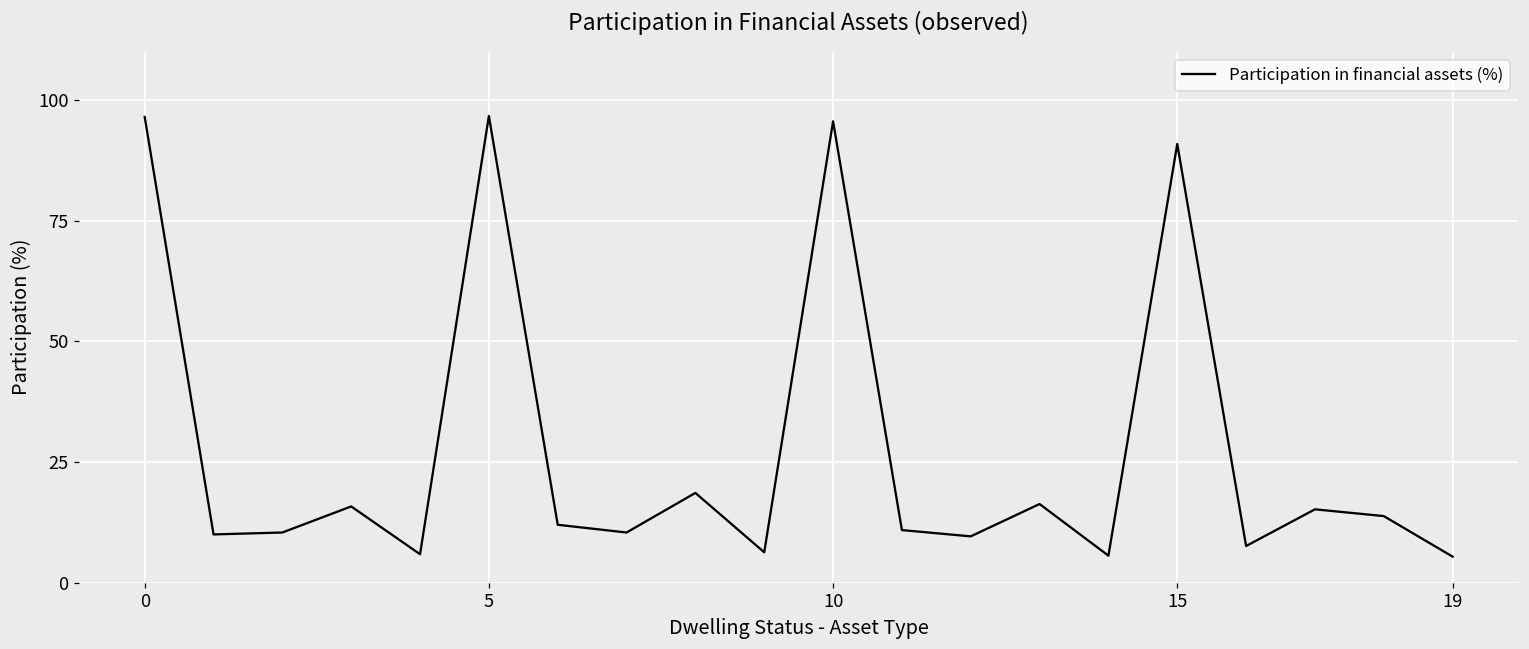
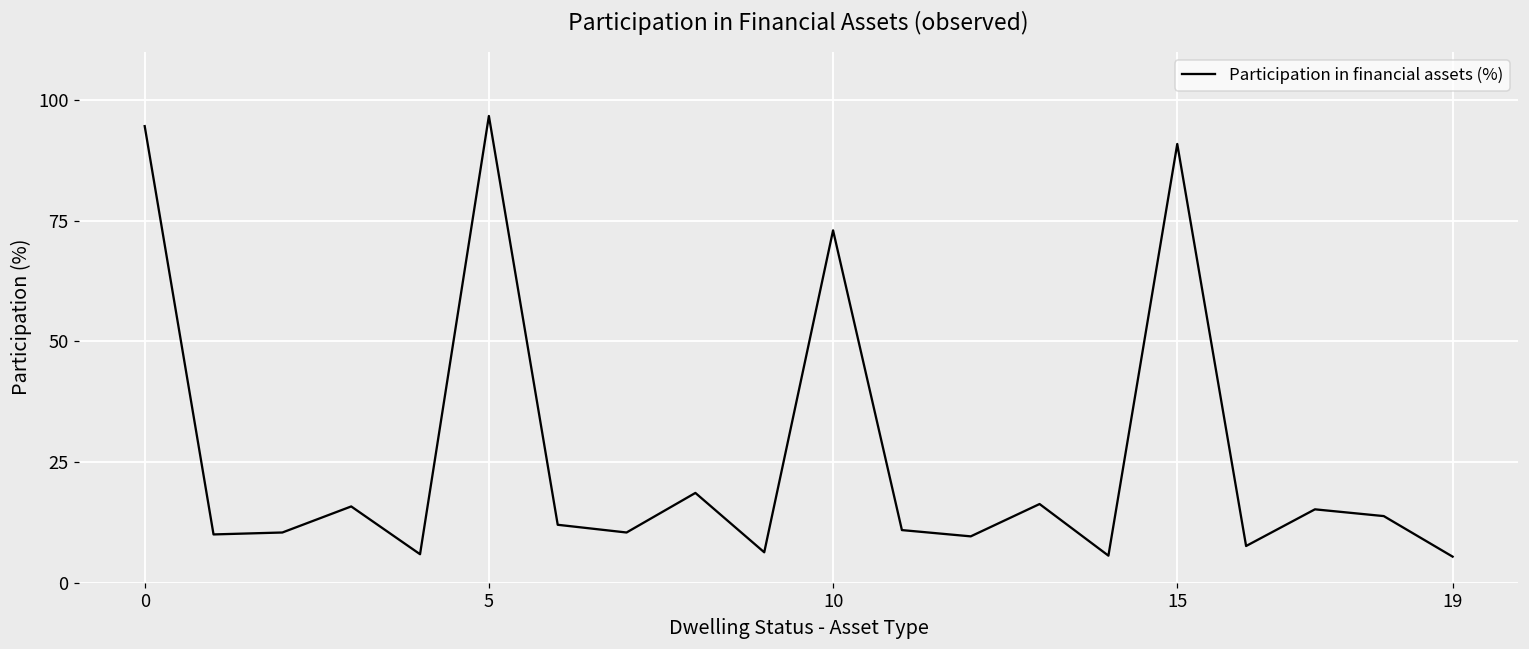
0: 97 -> 95
10: 96 -> 73
